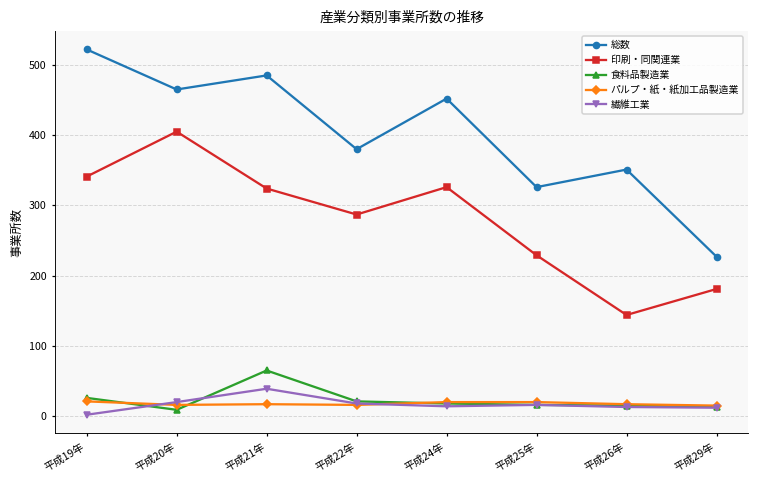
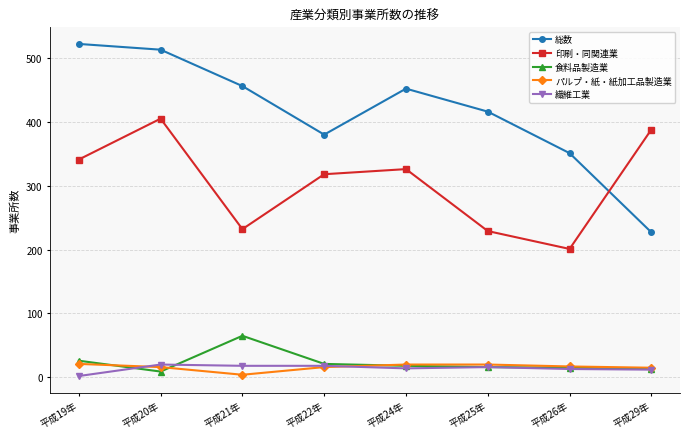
総数, 平成20年: 470 -> 510
総数, 平成21年: 490 -> 460
印刷・同関連業, 平成21年: 320 -> 230
パルプ・紙・紙加工品製造業, 平成21年: 20 -> 0
繊維工業, 平成21年: 40 -> 20
印刷・同関連業, 平成22年: 290 -> 320
総数, 平成25年: 330 -> 420
印刷・同関連業, 平成26年: 140 -> 200
印刷・同関連業, 平成29年: 180 -> 390
